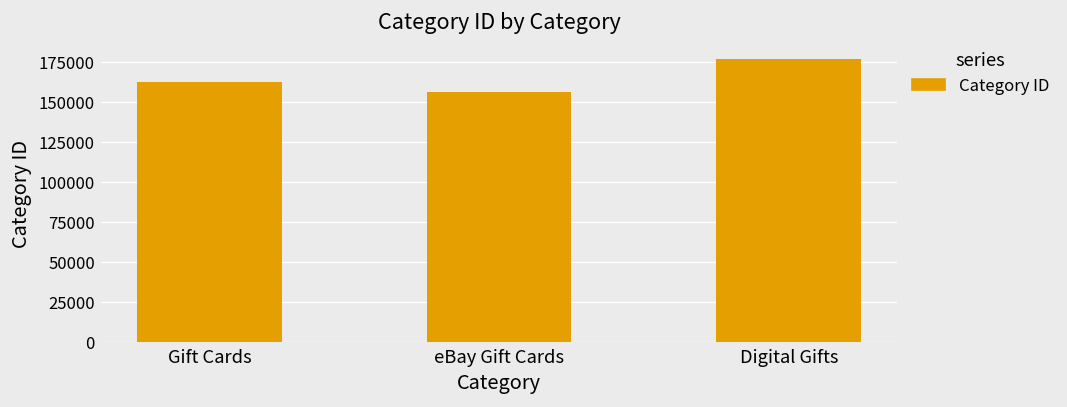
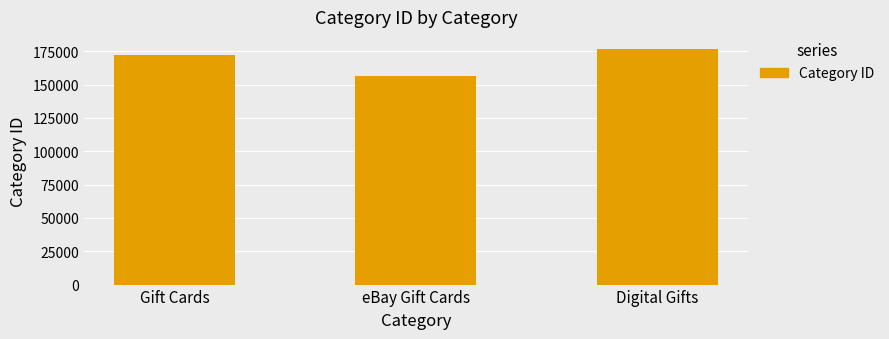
Gift Cards: 162000 -> 172000
